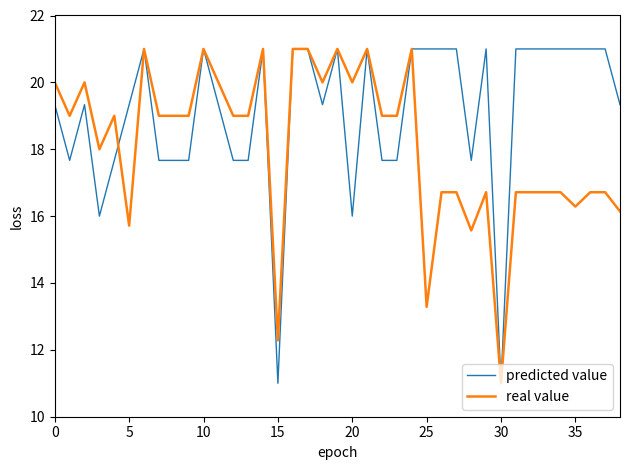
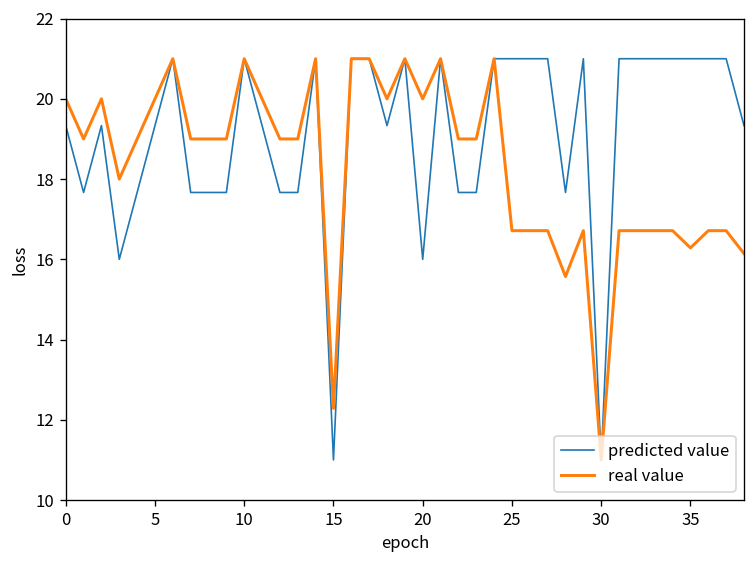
real value, 5: 15.7 -> 20.0
real value, 25: 13.3 -> 16.7
